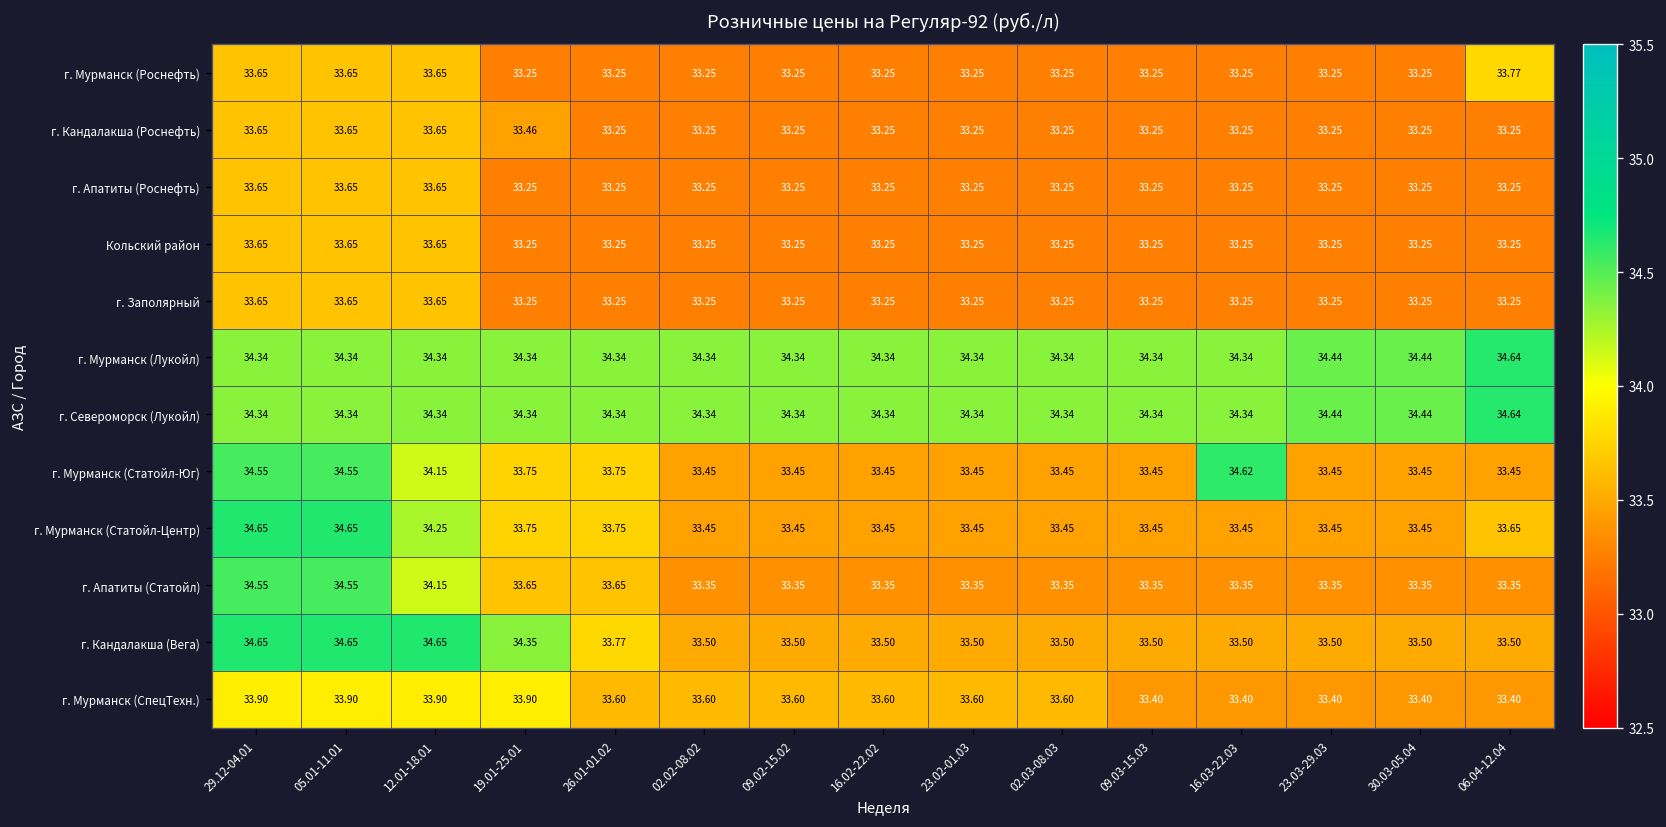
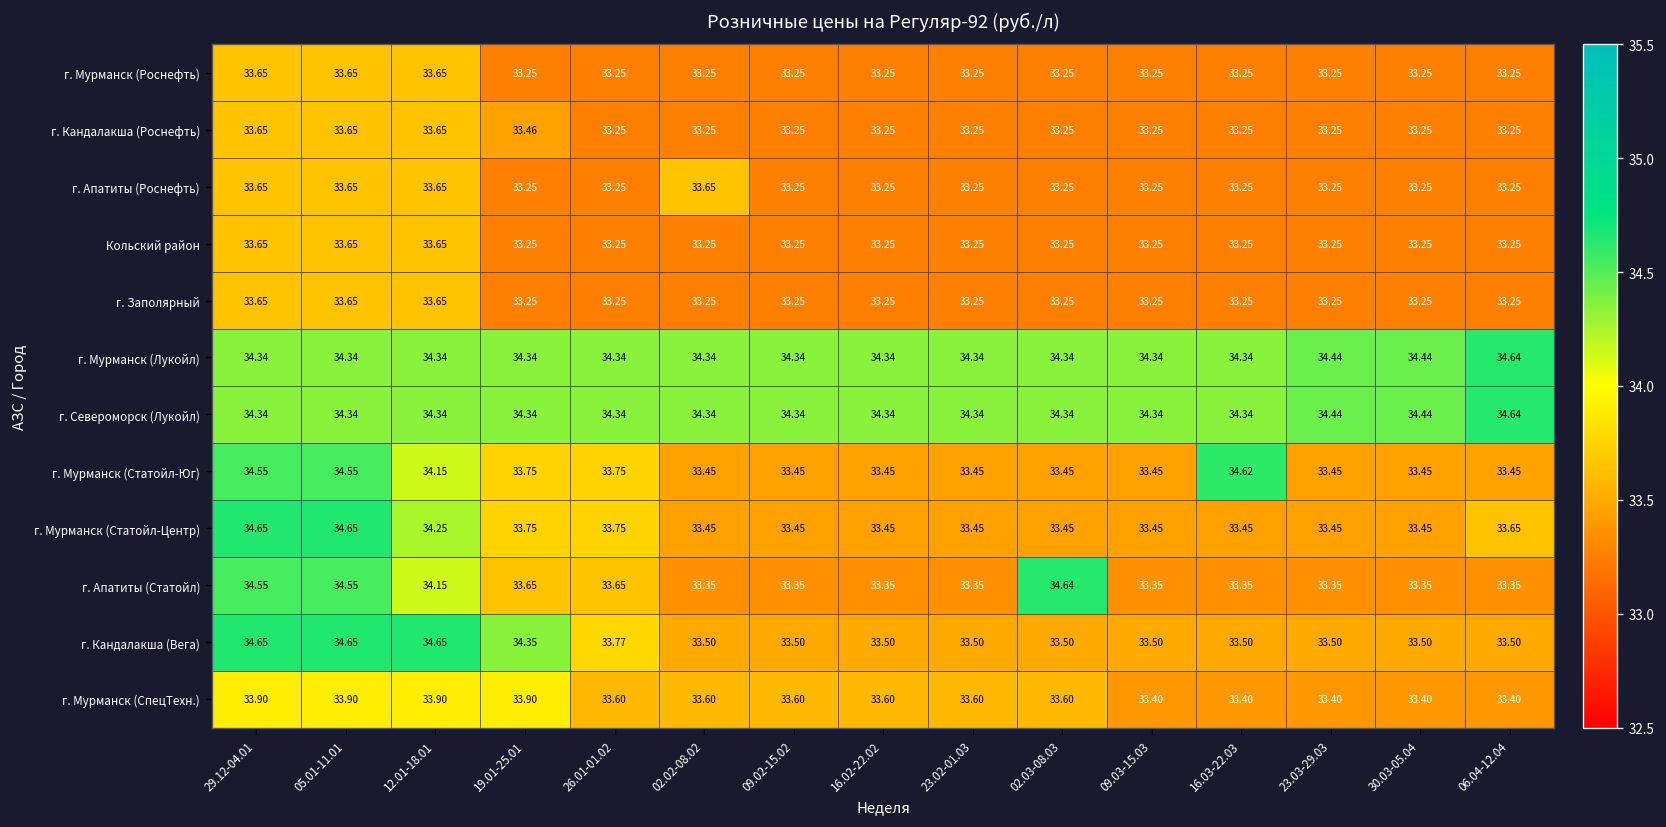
г. Мурманск (Роснефть), 06.04-12.04: 33.77 -> 33.25
г. Апатиты (Роснефть), 02.02-08.02: 33.25 -> 33.65
г. Апатиты (Статойл), 02.03-08.03: 33.35 -> 34.64
